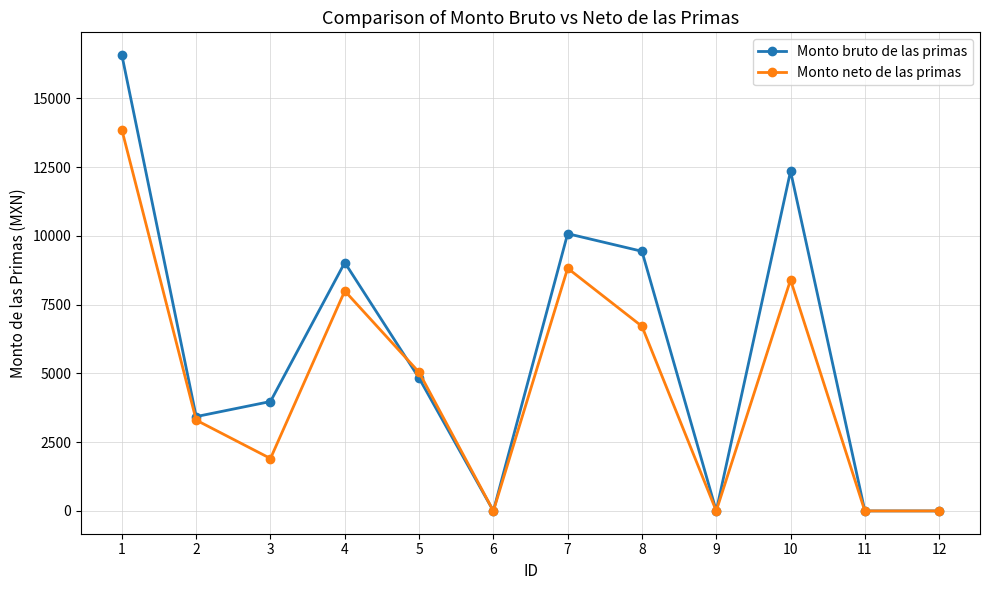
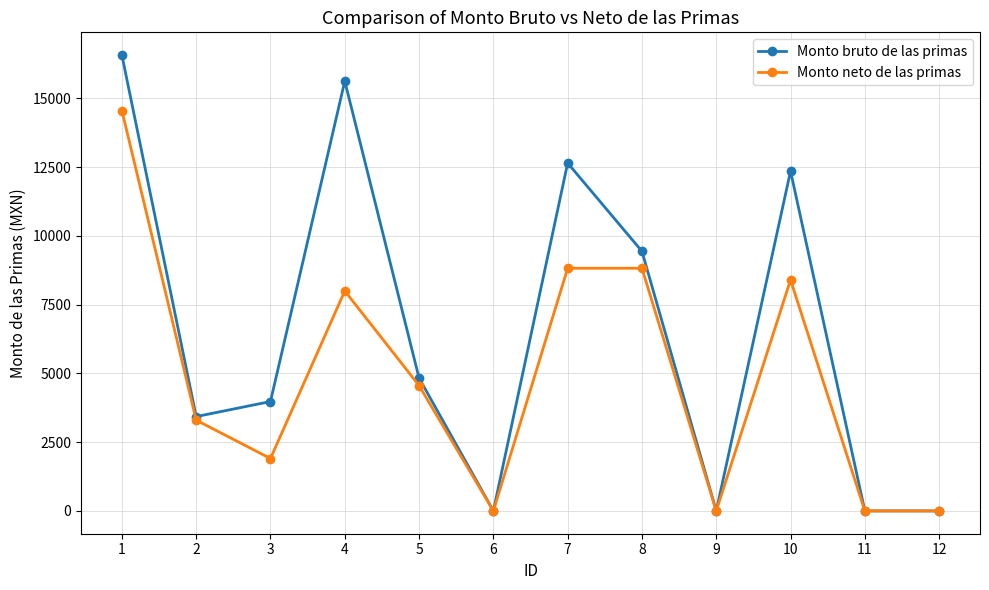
Monto neto de las primas, 1: 13900 -> 14600
Monto bruto de las primas, 4: 9000 -> 15600
Monto neto de las primas, 5: 5000 -> 4600
Monto bruto de las primas, 7: 10100 -> 12600
Monto neto de las primas, 8: 6700 -> 8800
